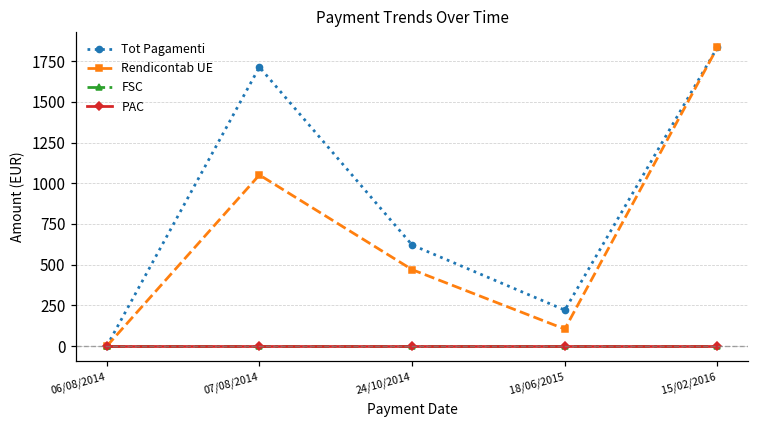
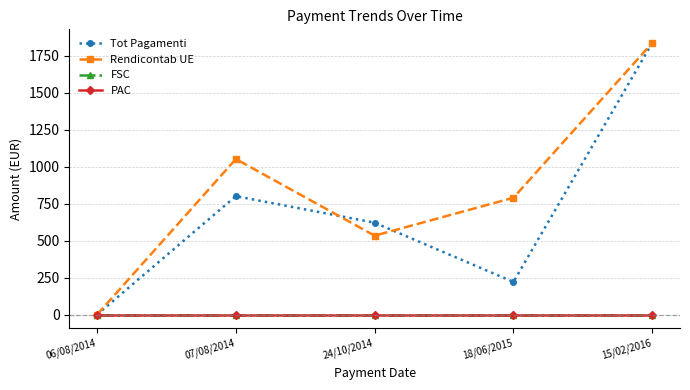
Tot Pagamenti, 07/08/2014: 1710 -> 800
Rendicontab UE, 24/10/2014: 470 -> 530
Rendicontab UE, 18/06/2015: 110 -> 790
